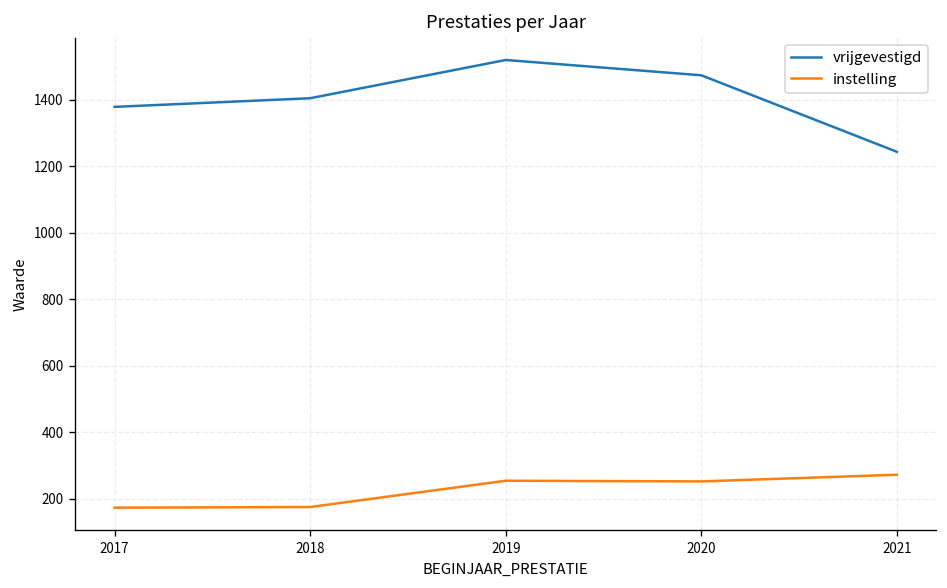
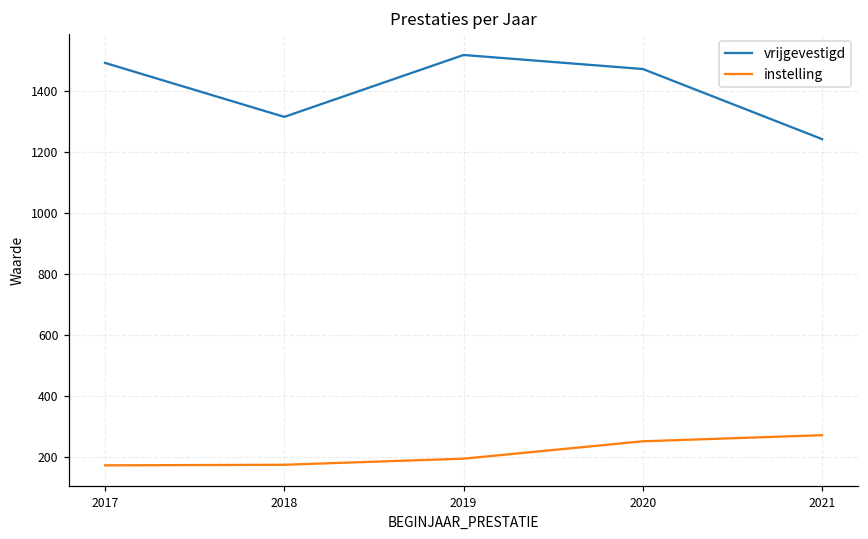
vrijgevestigd, 2017: 1380 -> 1490
vrijgevestigd, 2018: 1400 -> 1320
instelling, 2019: 250 -> 200
